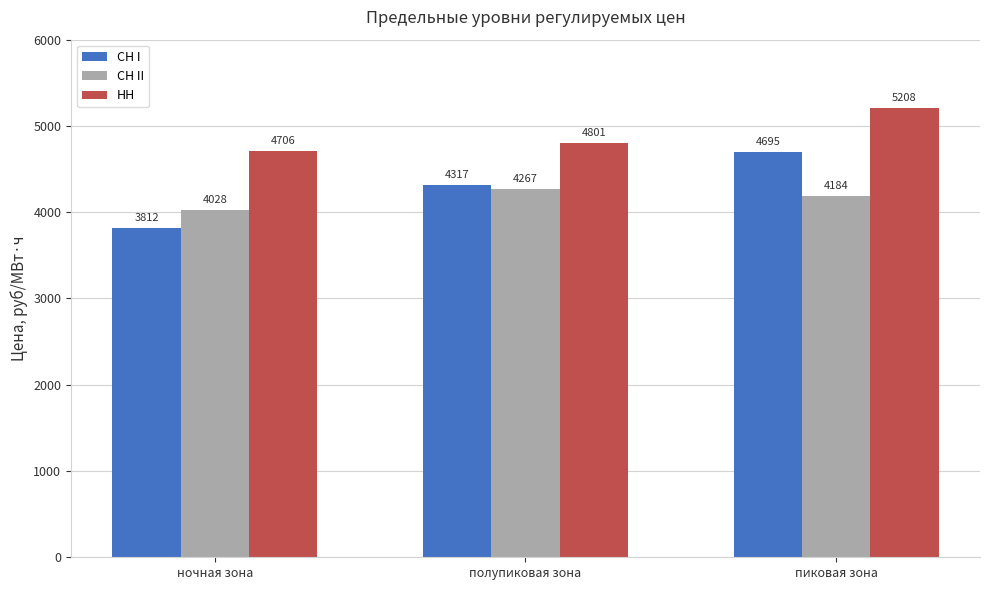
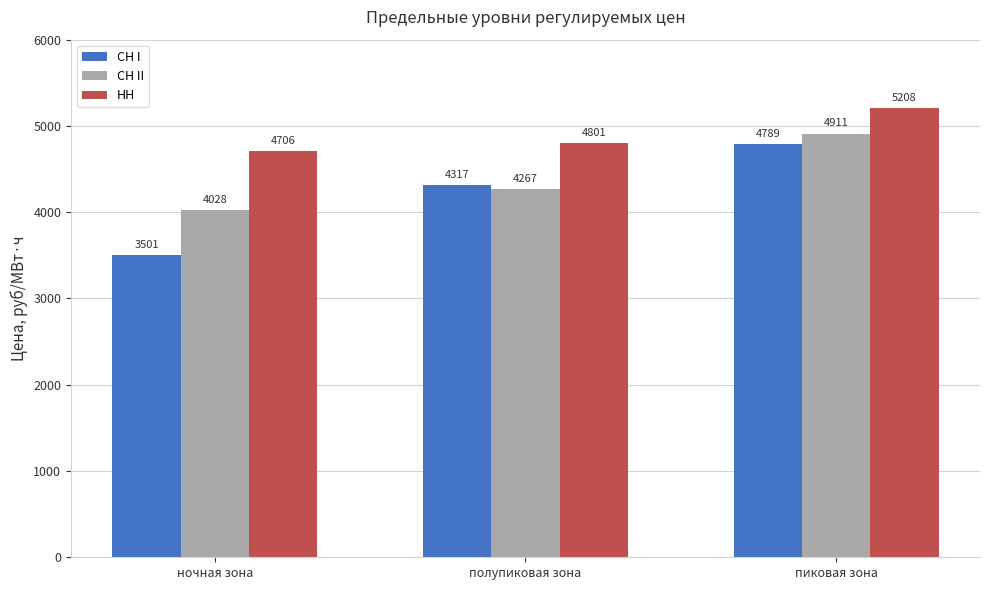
СН I, ночная зона: 3812 -> 3501
СН I, пиковая зона: 4695 -> 4789
СН II, пиковая зона: 4184 -> 4911
